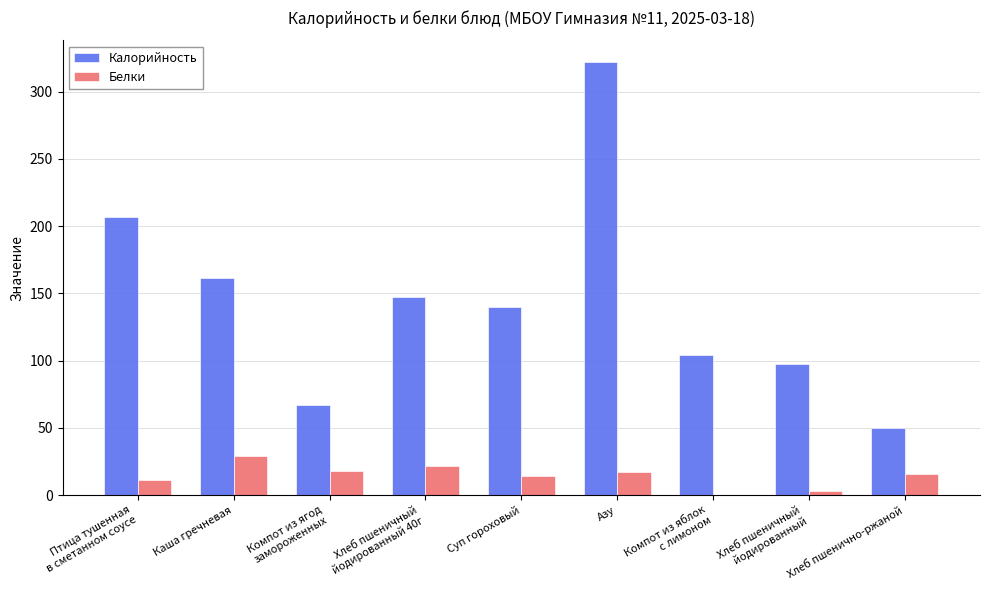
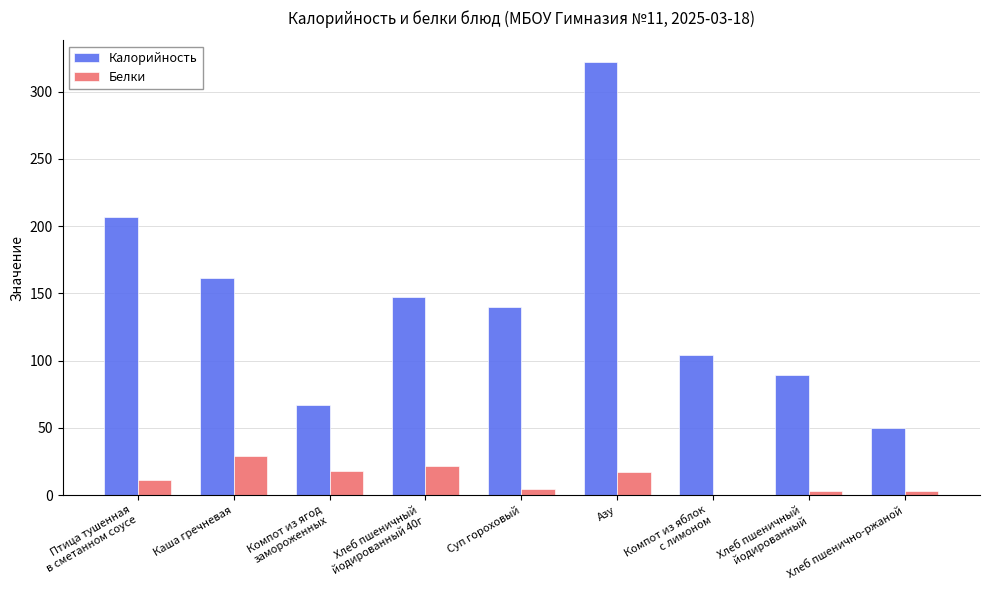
Белки, Суп гороховый: 14 -> 5
Калорийность, Хлеб пшеничный йодированный: 97 -> 89
Белки, Хлеб пшенично-ржаной: 16 -> 3
